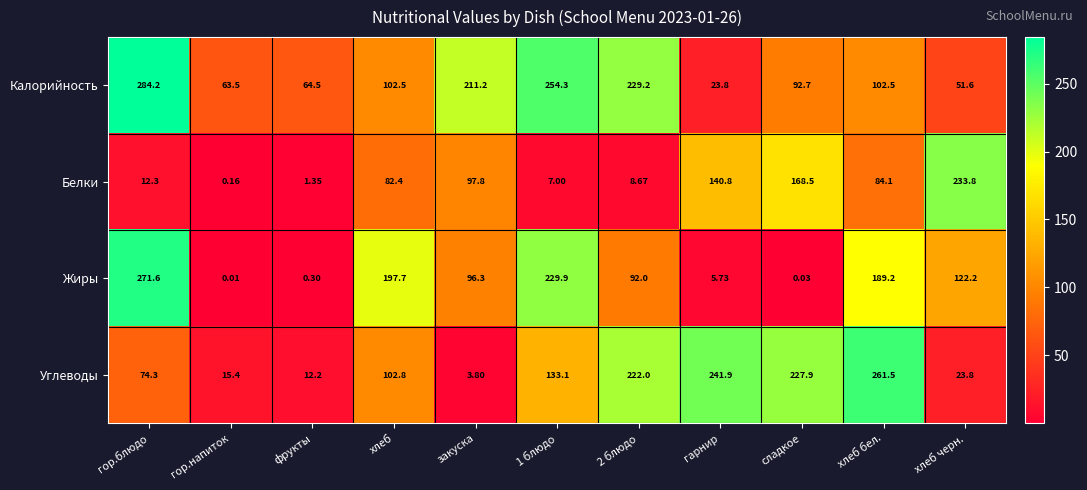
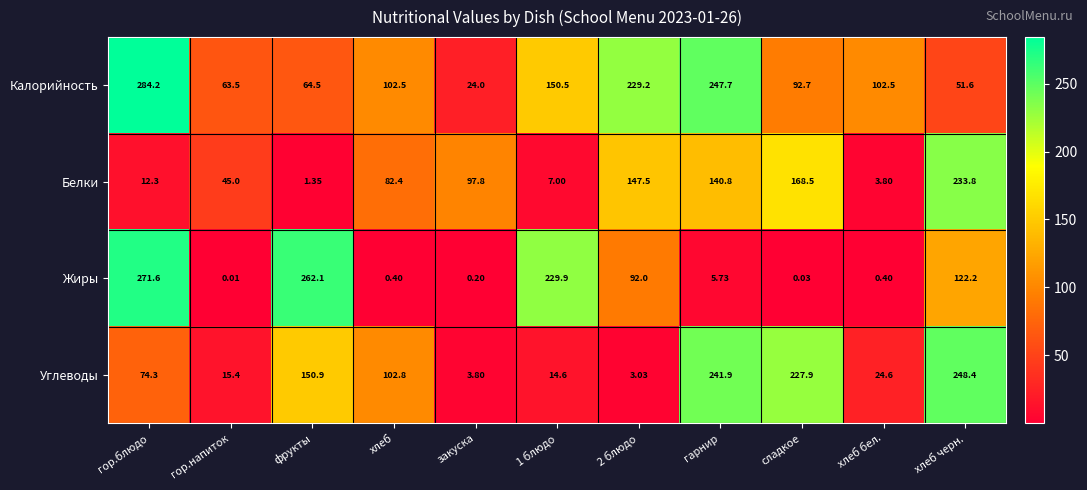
Калорийность, закуска: 211.2 -> 24.0
Калорийность, 1 блюдо: 254.3 -> 150.5
Калорийность, гарнир: 23.8 -> 247.7
Белки, гор.напиток: 0.16 -> 45.0
Белки, 2 блюдо: 8.67 -> 147.5
Белки, хлеб бел.: 84.1 -> 3.80
Жиры, фрукты: 0.30 -> 262.1
Жиры, хлеб: 197.7 -> 0.40
Жиры, закуска: 96.3 -> 0.20
Жиры, хлеб бел.: 189.2 -> 0.40
Углеводы, фрукты: 12.2 -> 150.9
Углеводы, 1 блюдо: 133.1 -> 14.6
Углеводы, 2 блюдо: 222.0 -> 3.03
Углеводы, хлеб бел.: 261.5 -> 24.6
Углеводы, хлеб черн.: 23.8 -> 248.4
